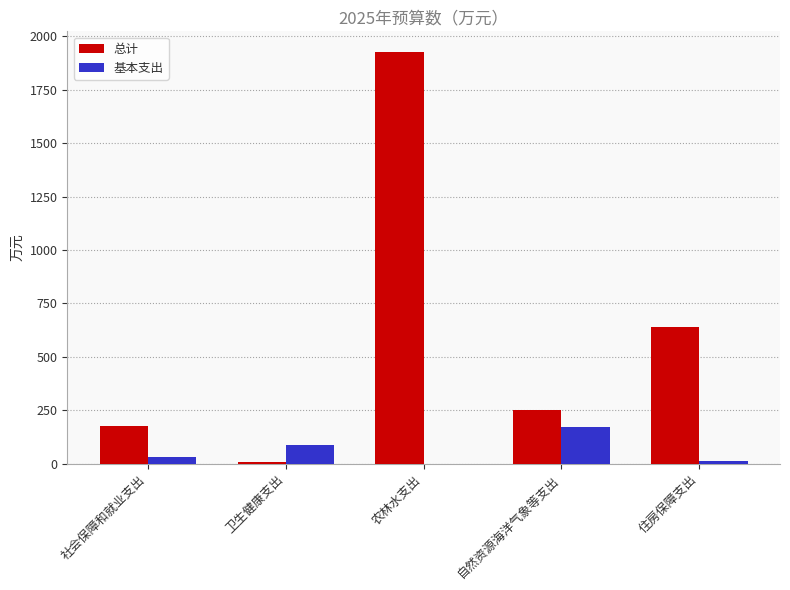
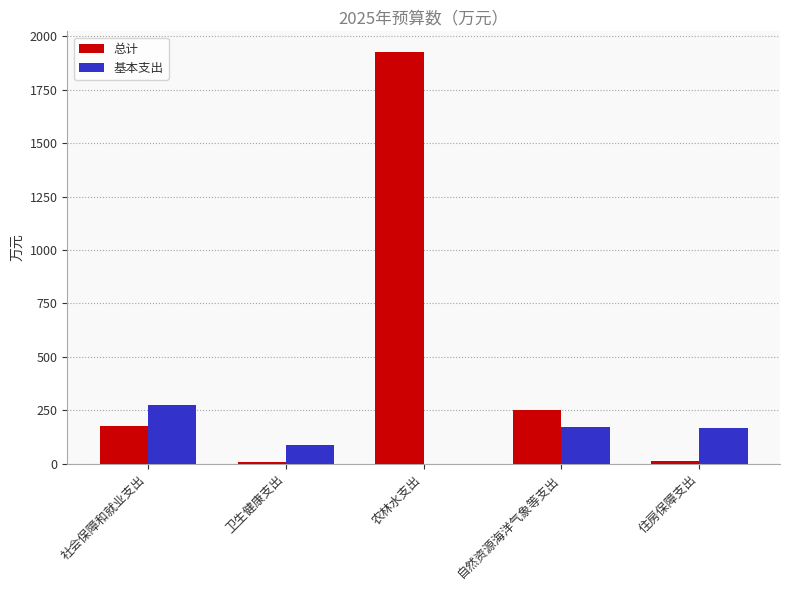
基本支出, 社会保障和就业支出: 30 -> 280
总计, 住房保障支出: 640 -> 10
基本支出, 住房保障支出: 10 -> 170
